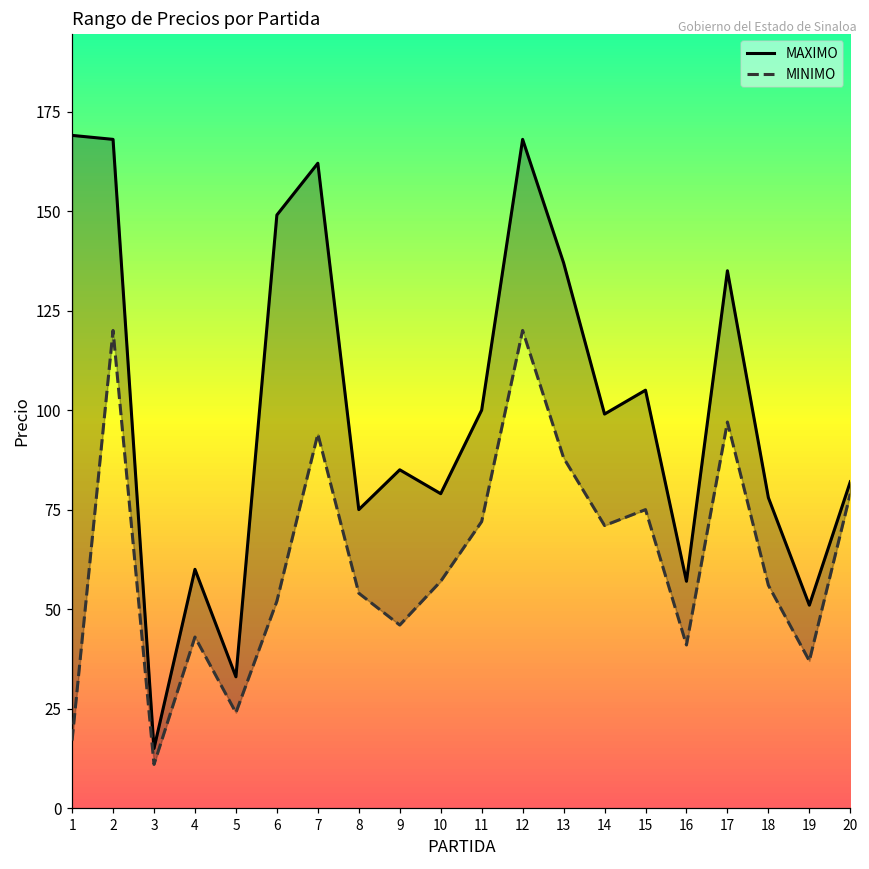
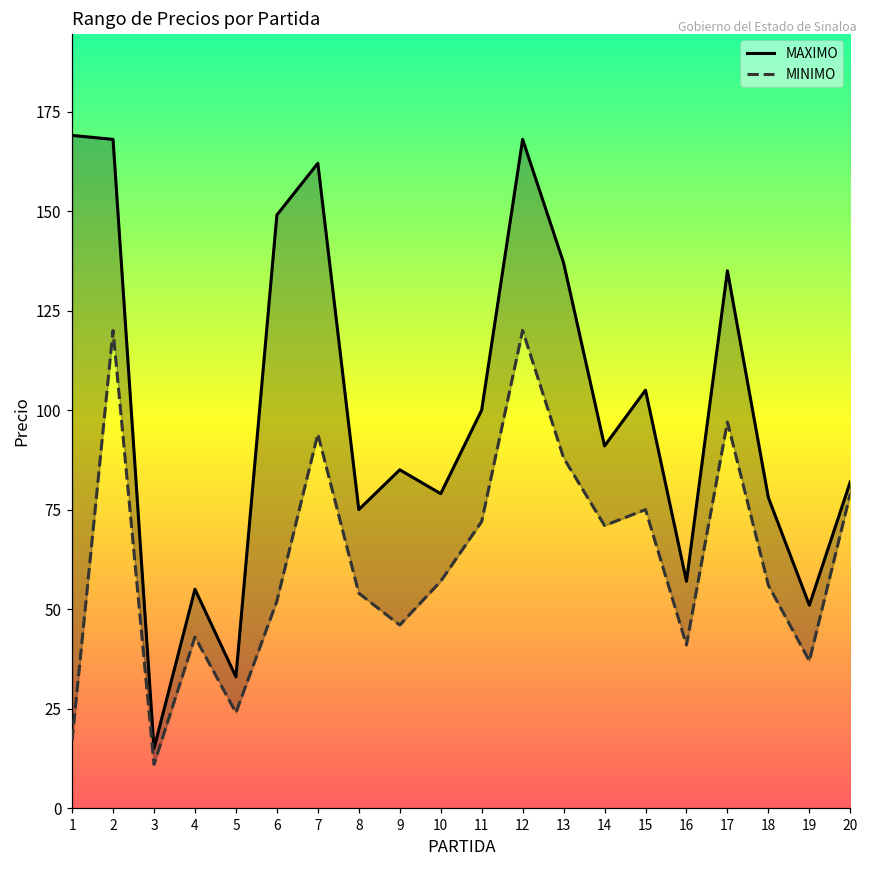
MAXIMO, 4: 60 -> 55
MAXIMO, 14: 99 -> 91
